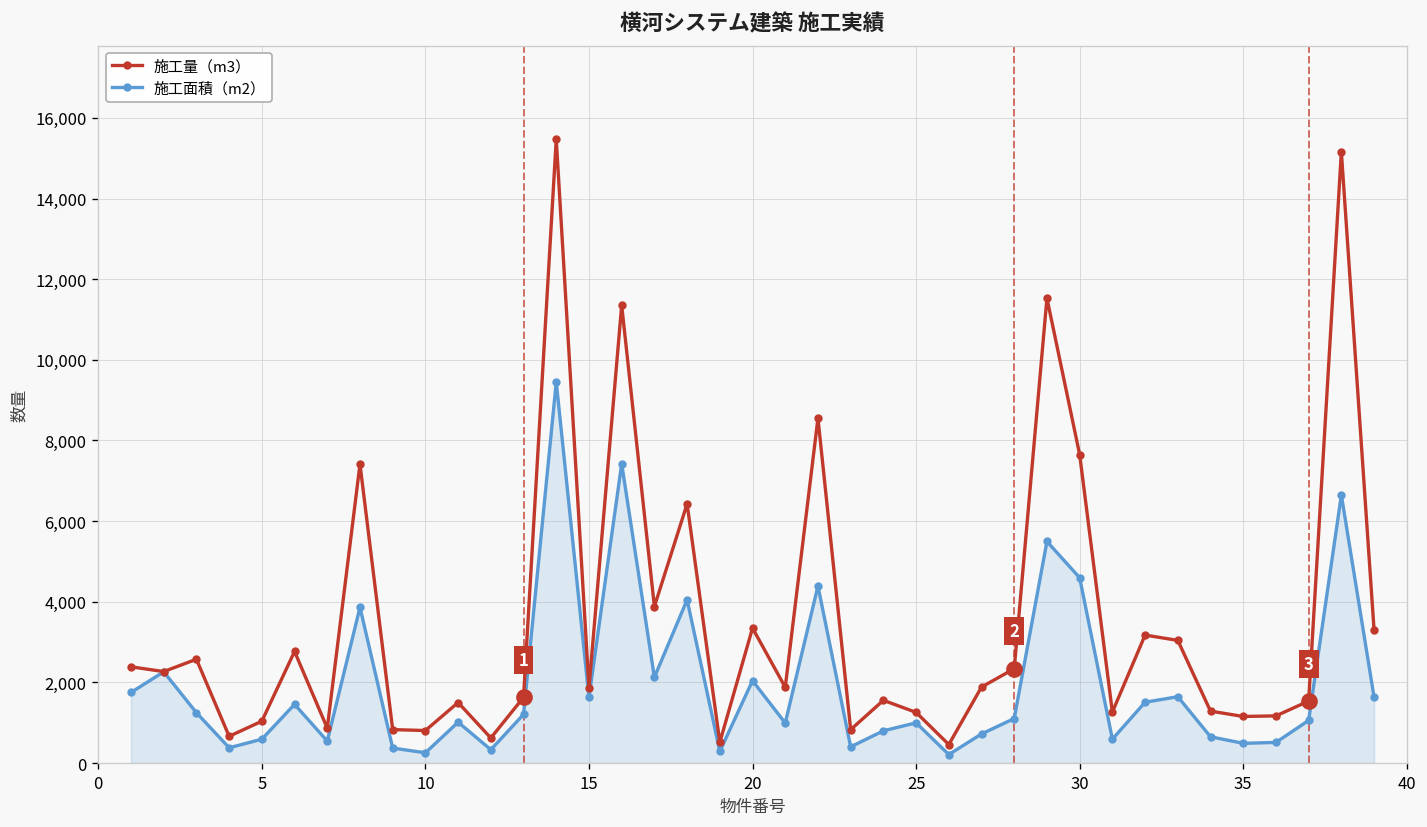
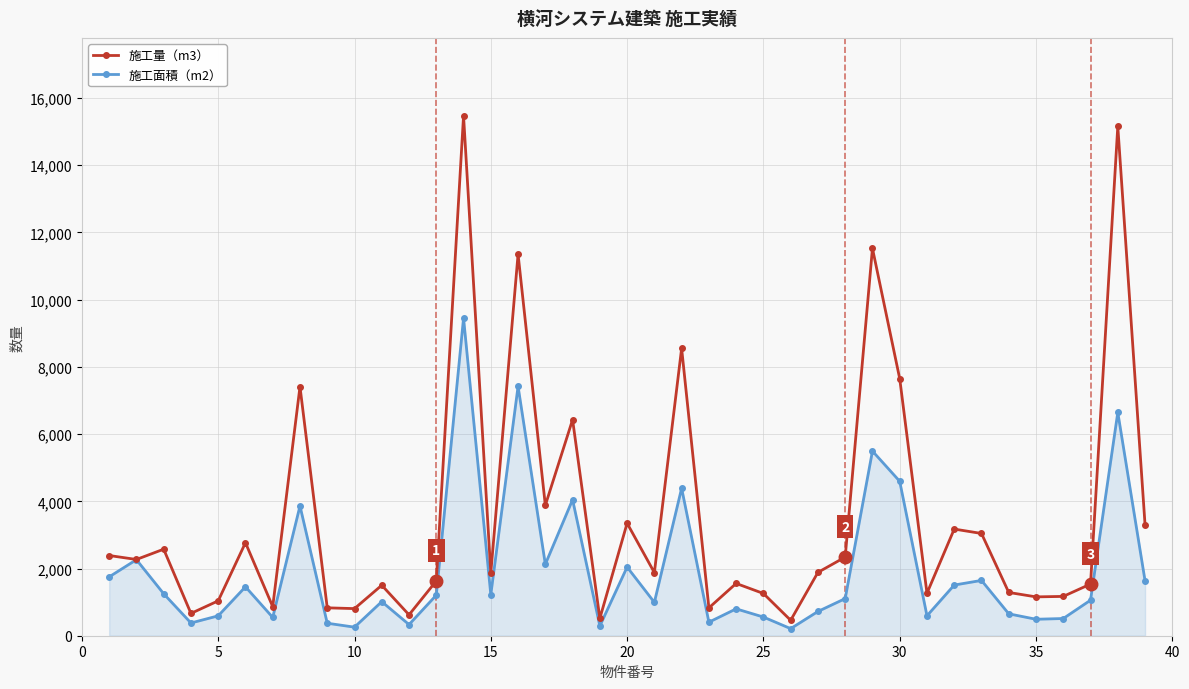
施工面積（m2）, 15: 1,600 -> 1,200
施工面積（m2）, 25: 1,000 -> 600
